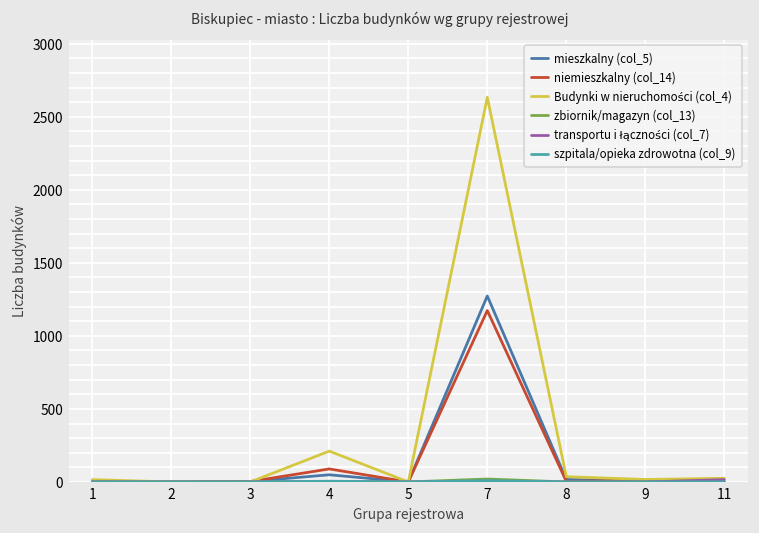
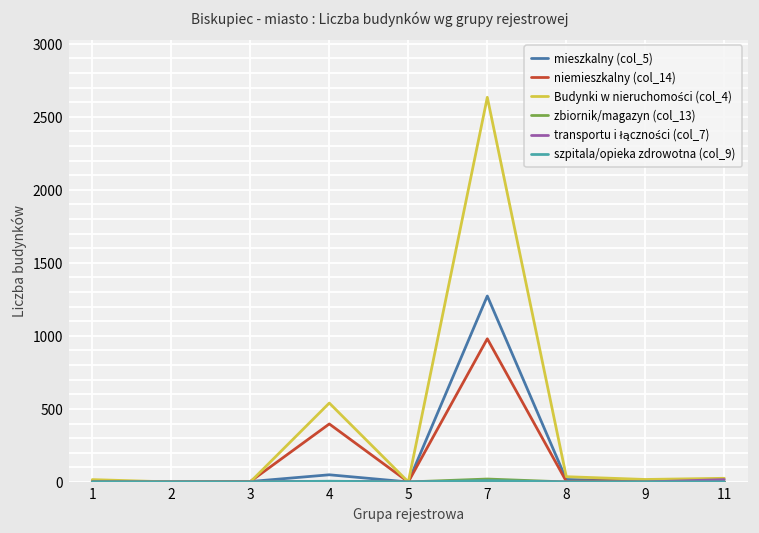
niemieszkalny (col_14), 4: 90 -> 400
Budynki w nieruchomości (col_4), 4: 210 -> 540
niemieszkalny (col_14), 7: 1170 -> 980
